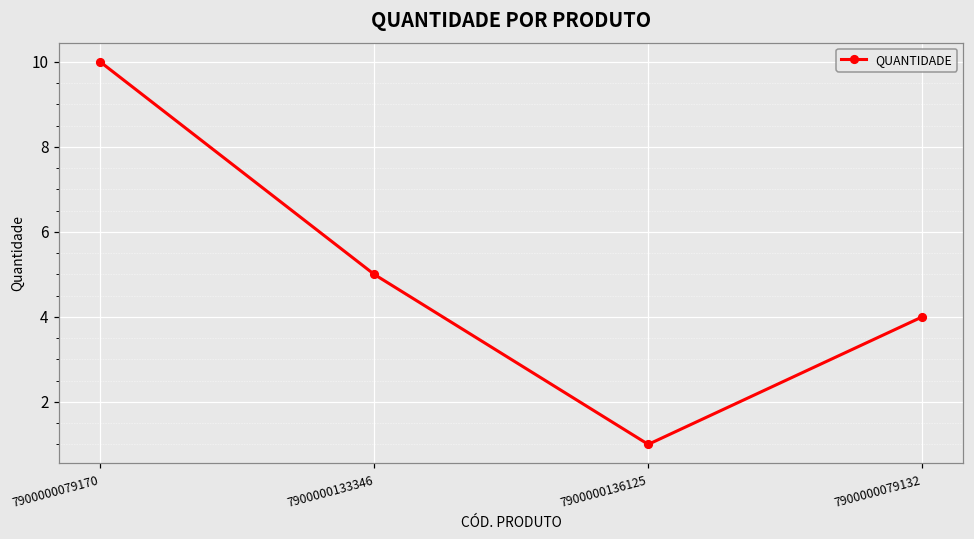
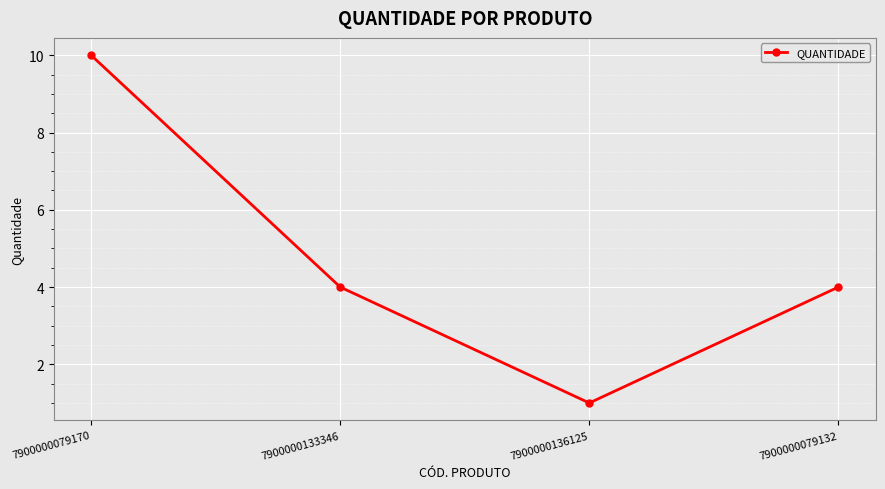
7900000133346: 5 -> 4
